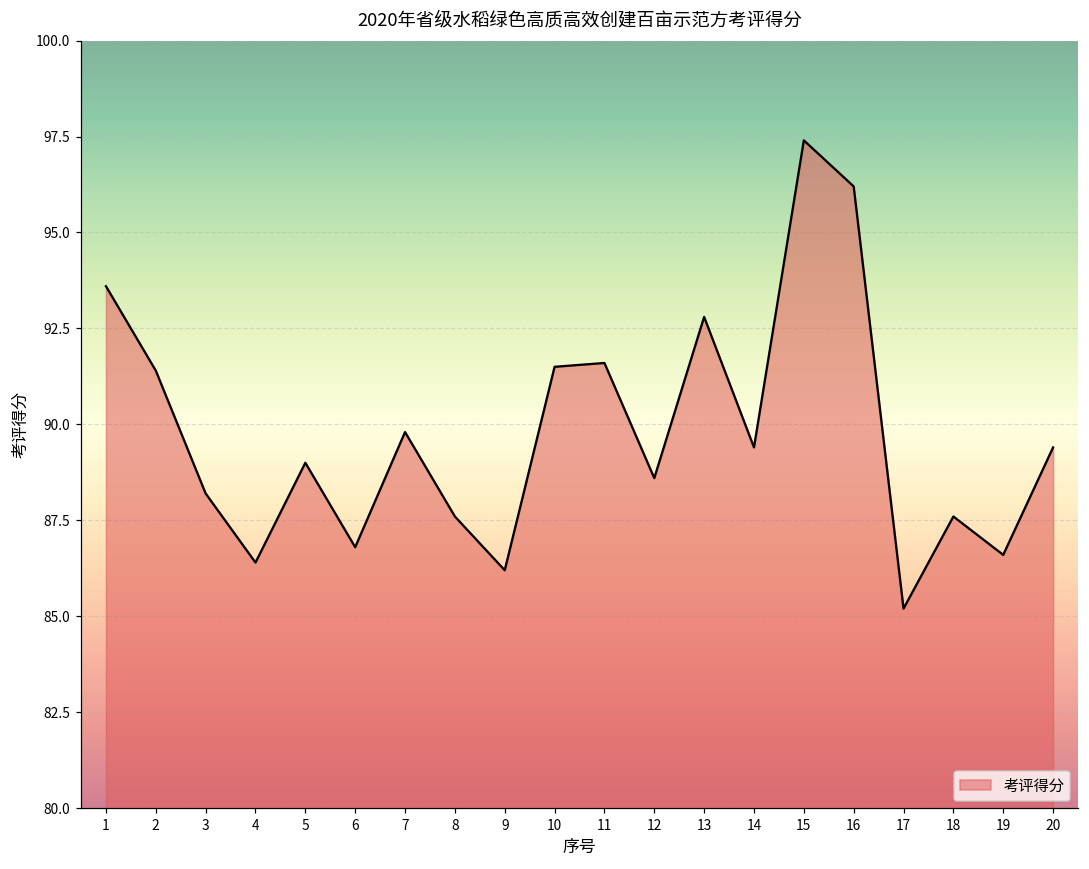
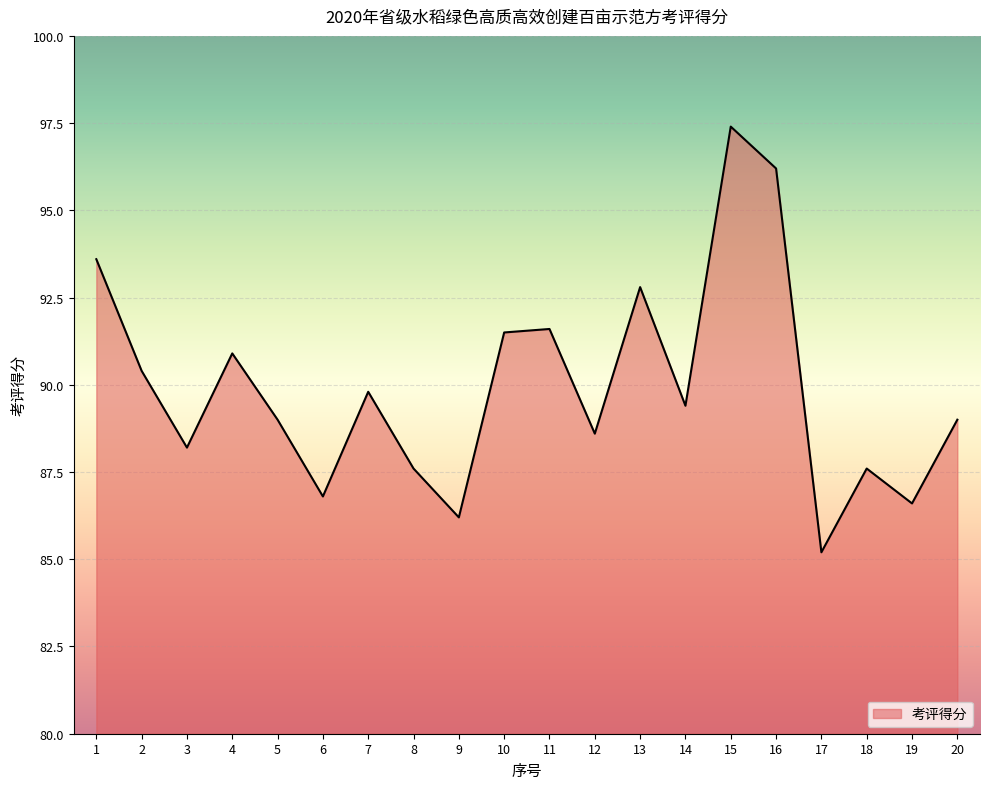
2: 91.4 -> 90.4
4: 86.4 -> 90.9
20: 89.4 -> 89.0
